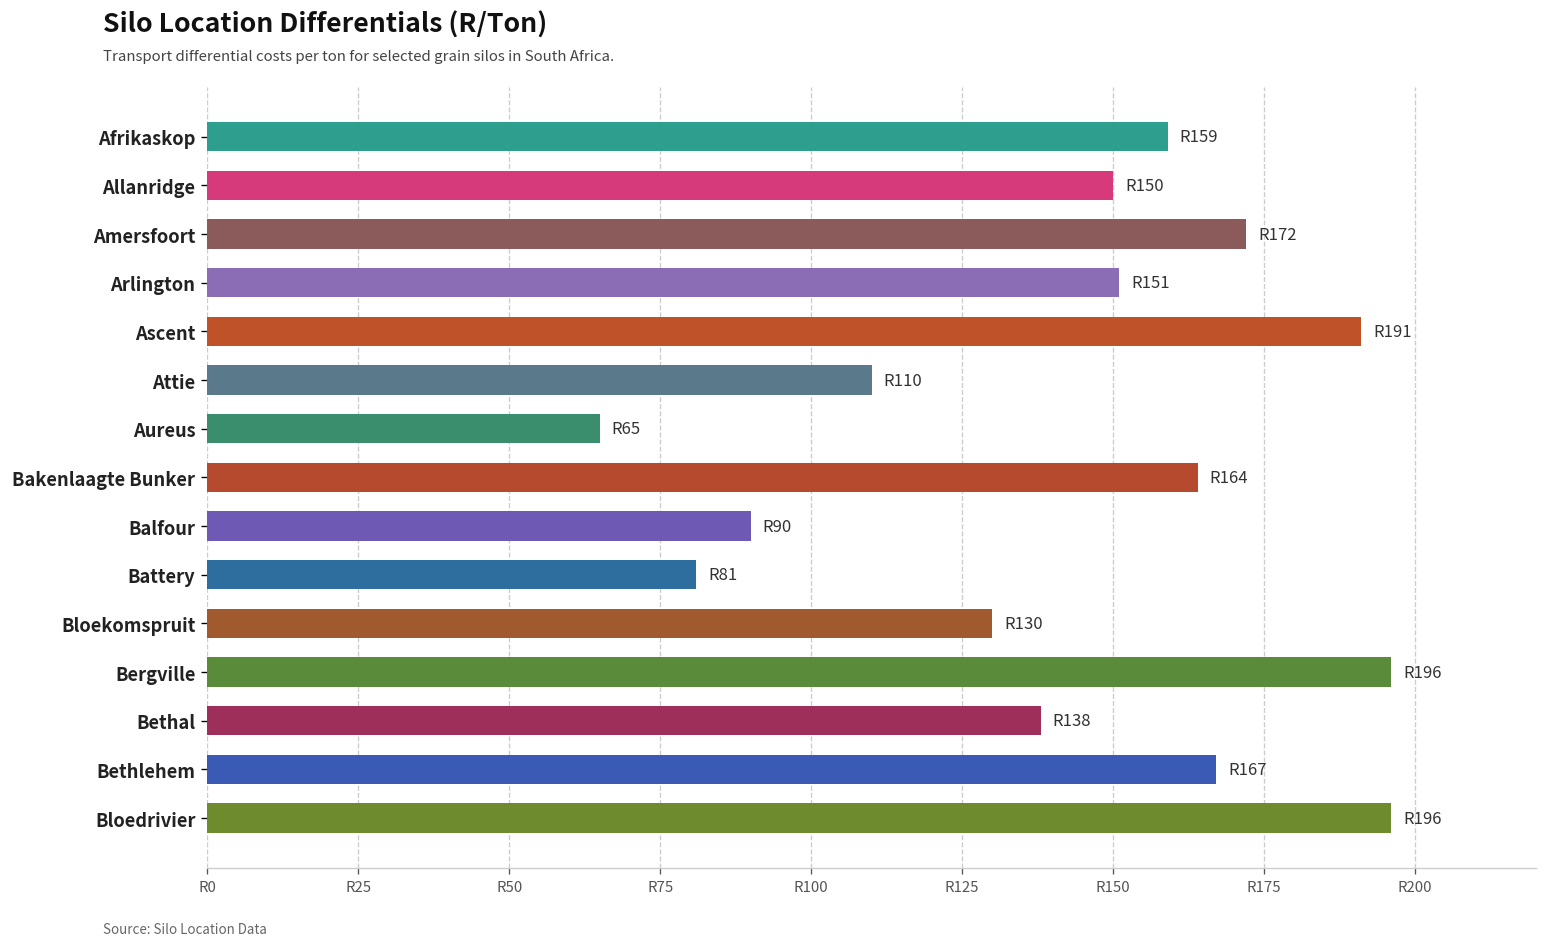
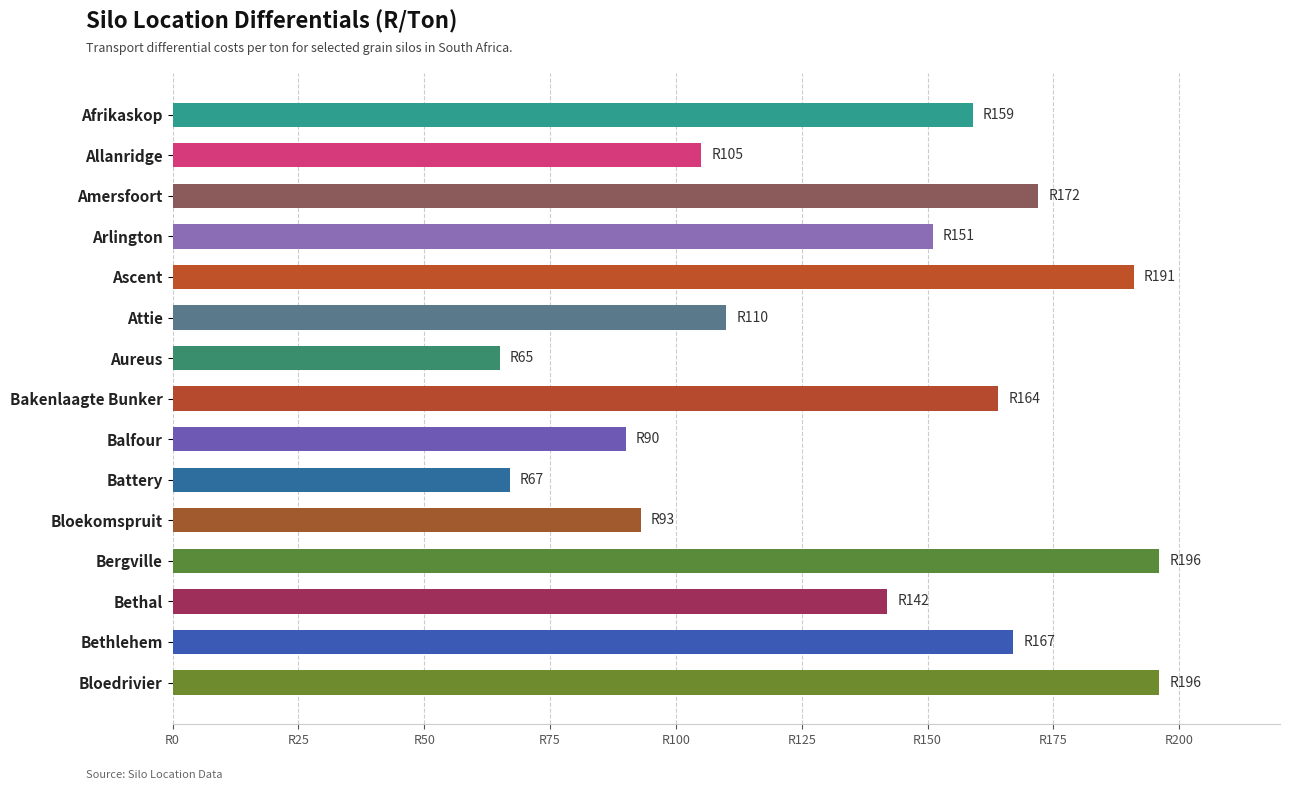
Allanridge: 150 -> 105
Battery: 81 -> 67
Bloekomspruit: 130 -> 93
Bethal: 138 -> 142
